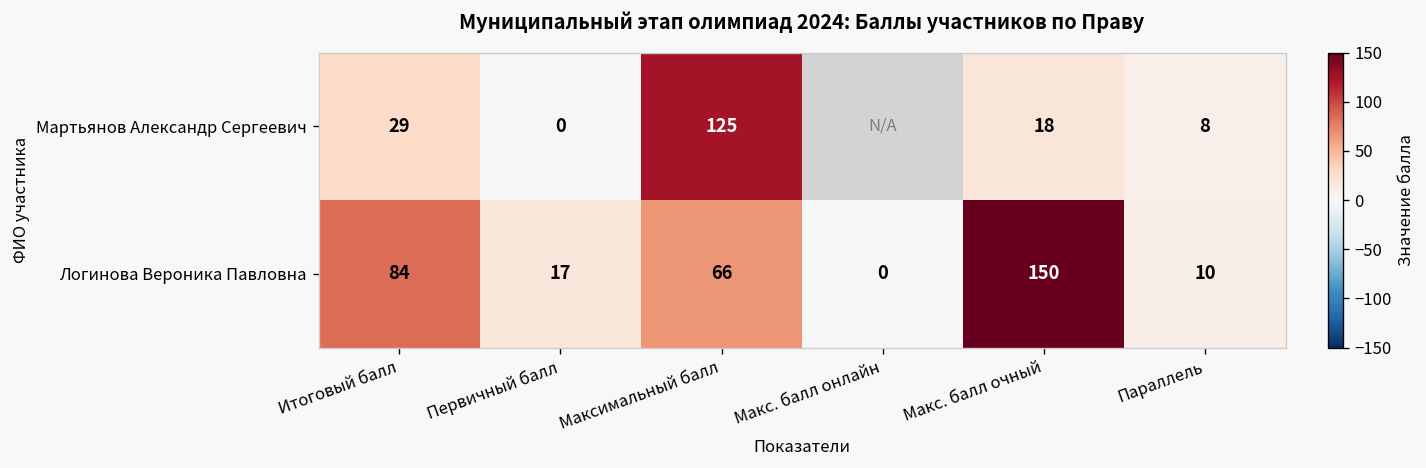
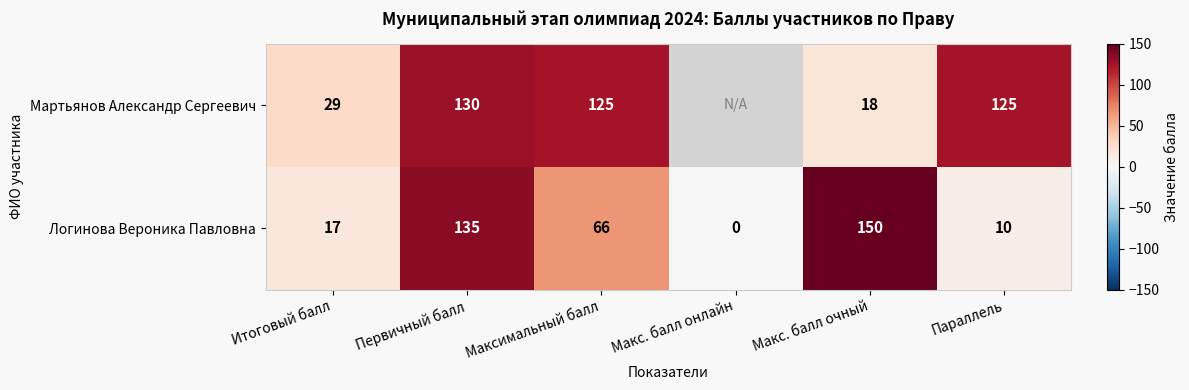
Мартьянов Александр Сергеевич, Первичный балл: 0 -> 130
Мартьянов Александр Сергеевич, Параллель: 8 -> 125
Логинова Вероника Павловна, Итоговый балл: 84 -> 17
Логинова Вероника Павловна, Первичный балл: 17 -> 135
